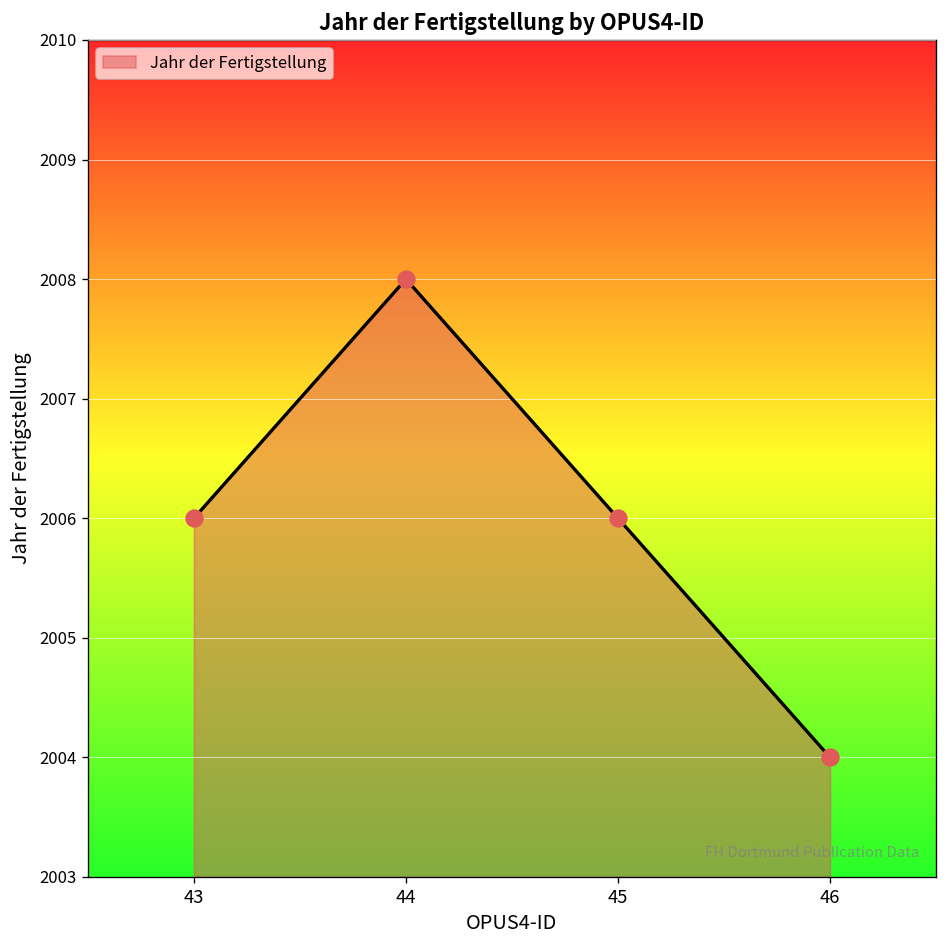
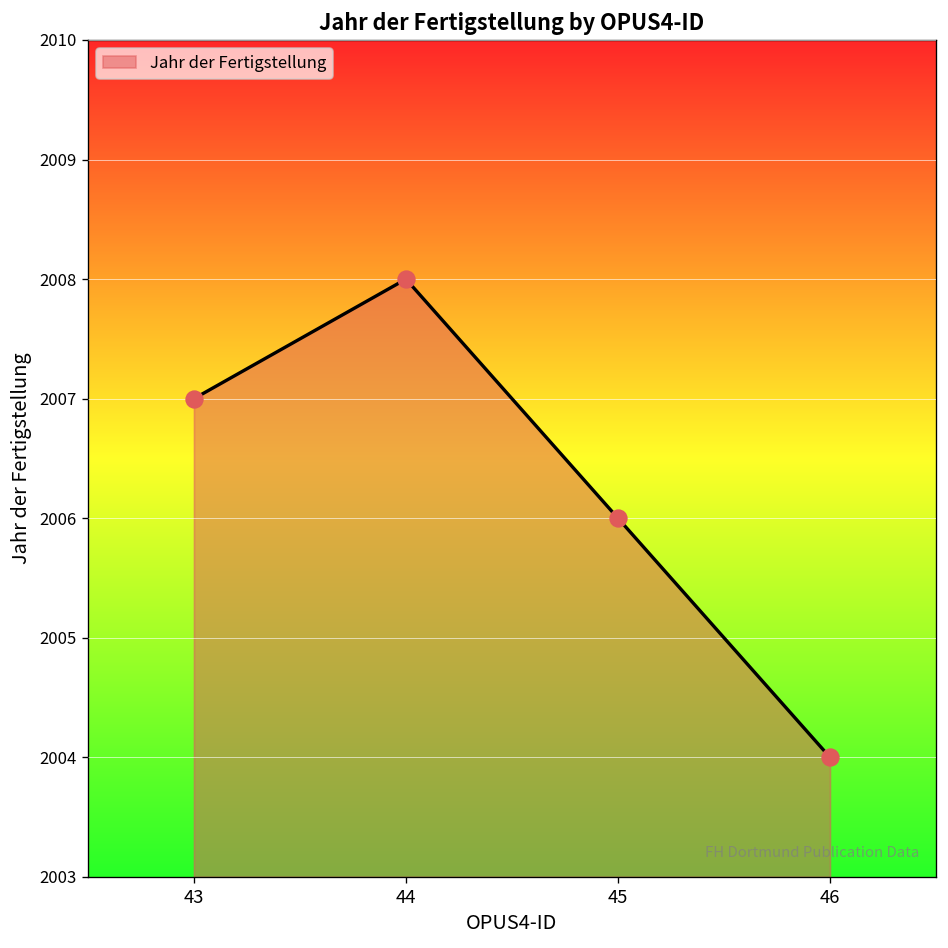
43: 2006 -> 2007
